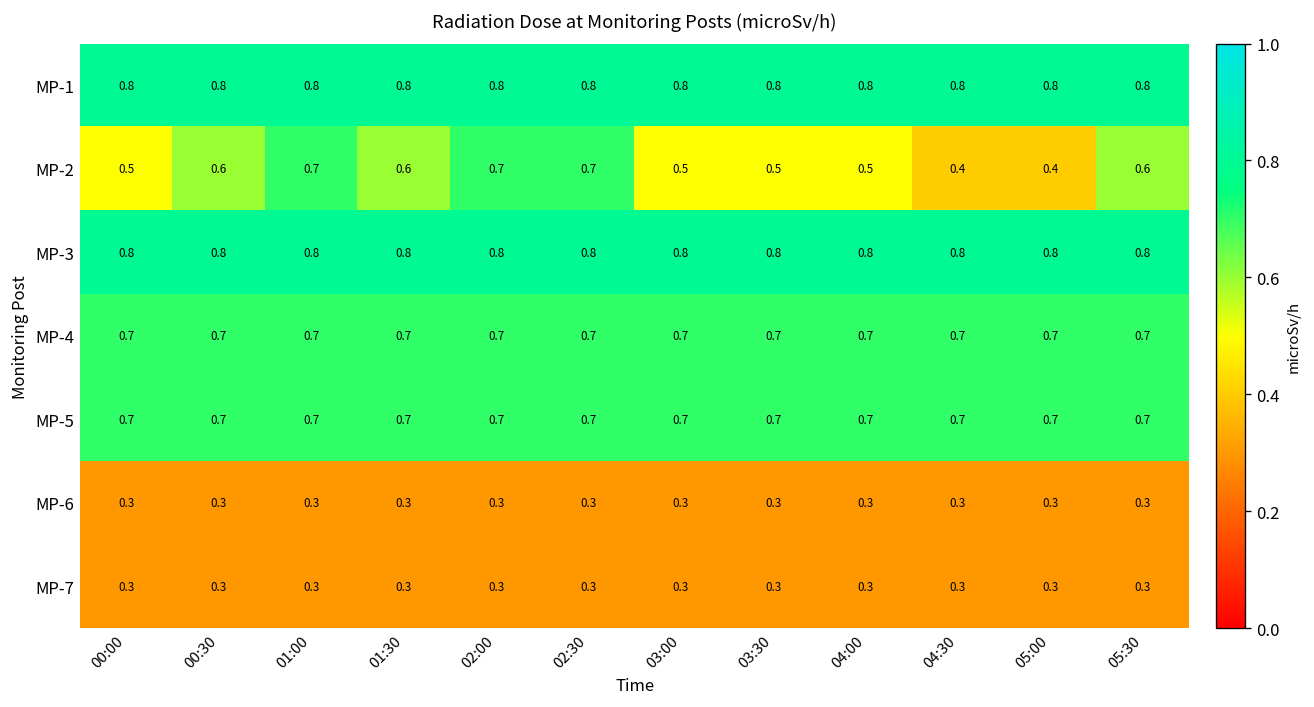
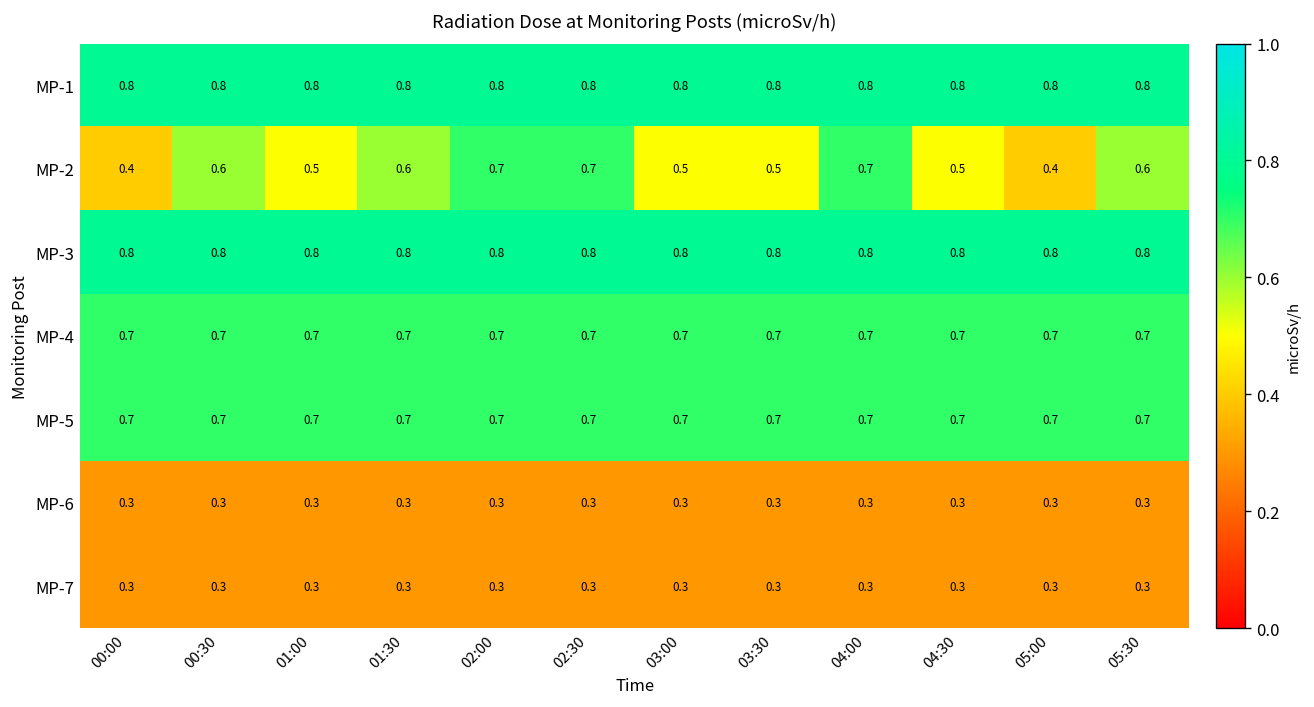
MP-2, 00:00: 0.5 -> 0.4
MP-2, 01:00: 0.7 -> 0.5
MP-2, 04:00: 0.5 -> 0.7
MP-2, 04:30: 0.4 -> 0.5
